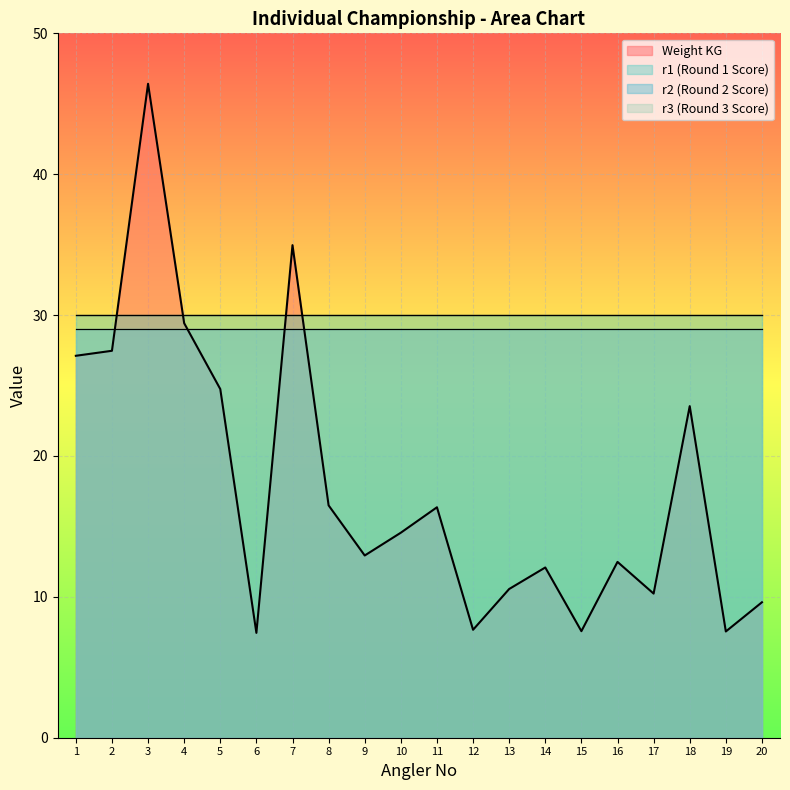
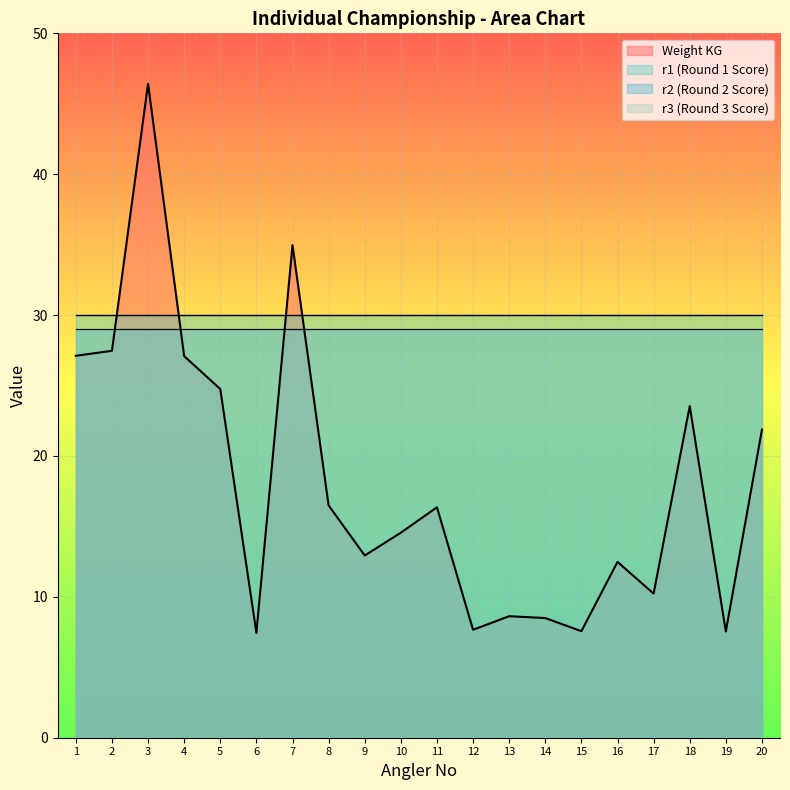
Weight KG, 4: 29.4 -> 27.1
Weight KG, 13: 10.6 -> 8.6
Weight KG, 14: 12.1 -> 8.5
Weight KG, 20: 9.6 -> 21.9
